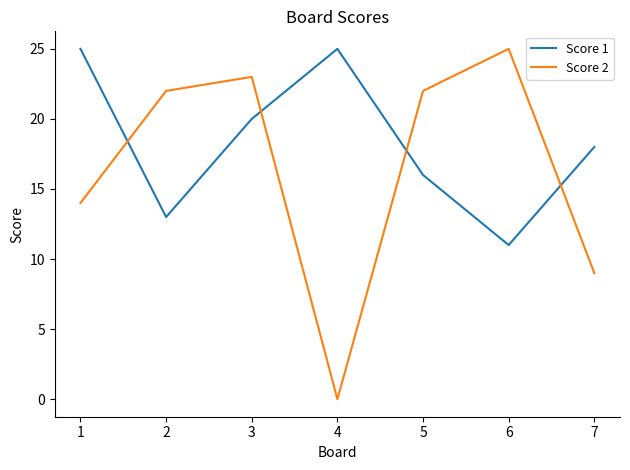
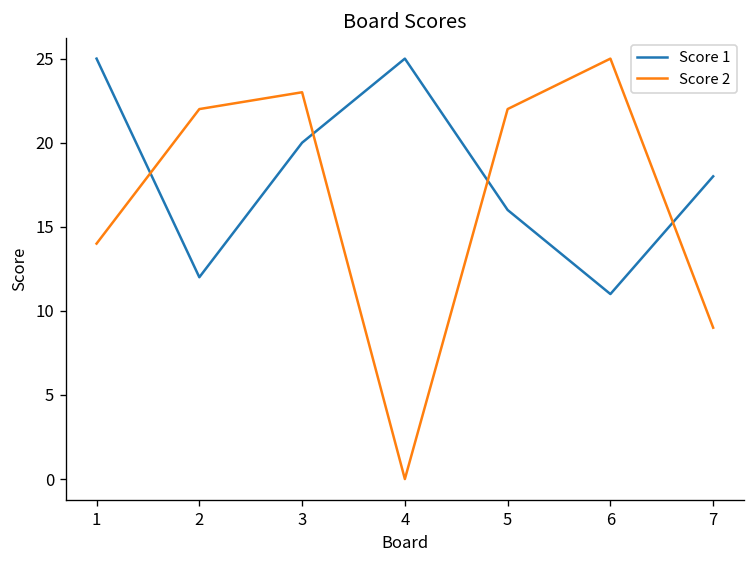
Score 1, 2: 13 -> 12
